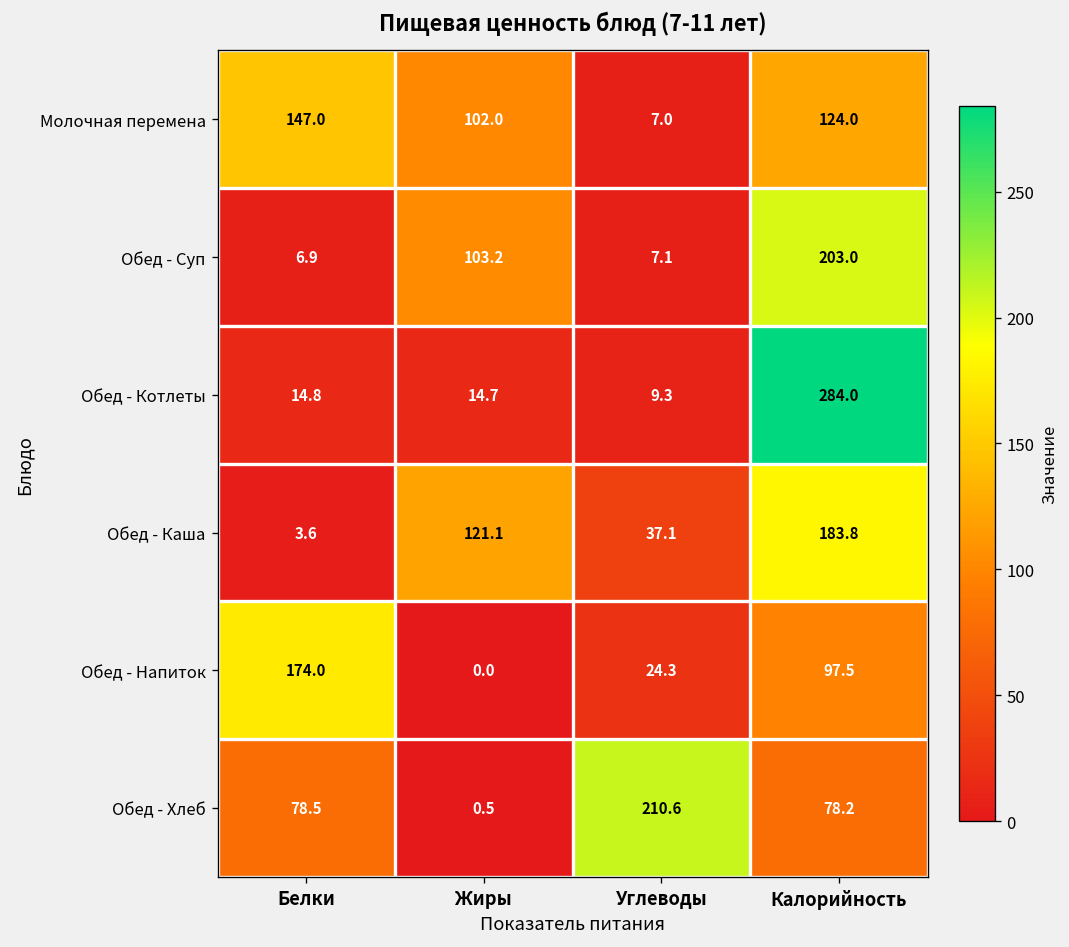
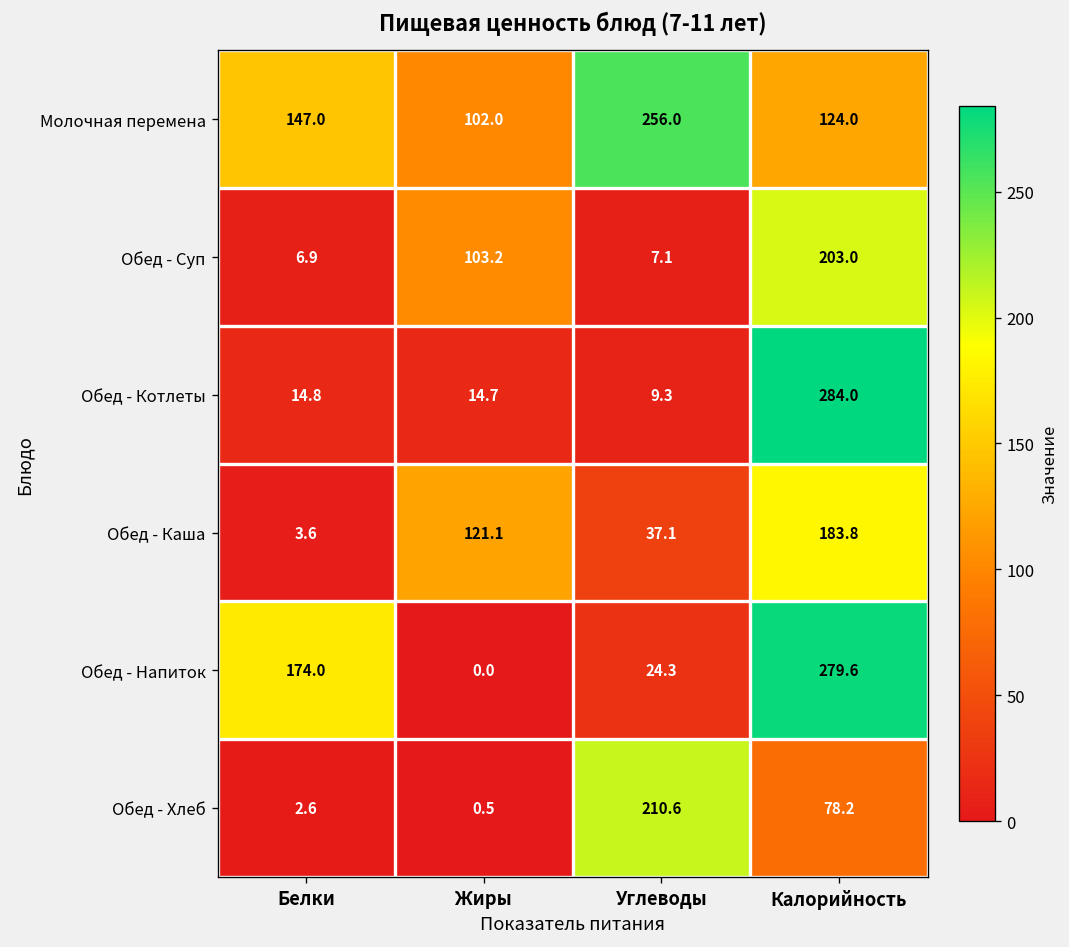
Молочная перемена, Углеводы: 7.0 -> 256.0
Обед - Напиток, Калорийность: 97.5 -> 279.6
Обед - Хлеб, Белки: 78.5 -> 2.6
